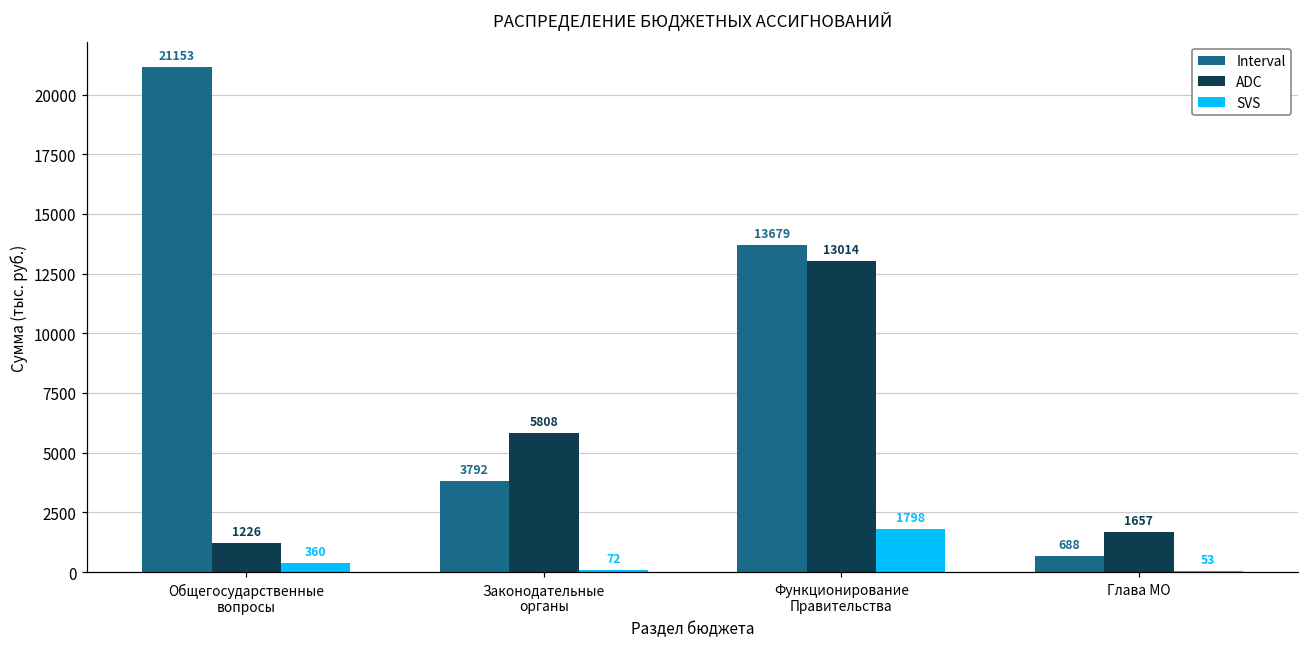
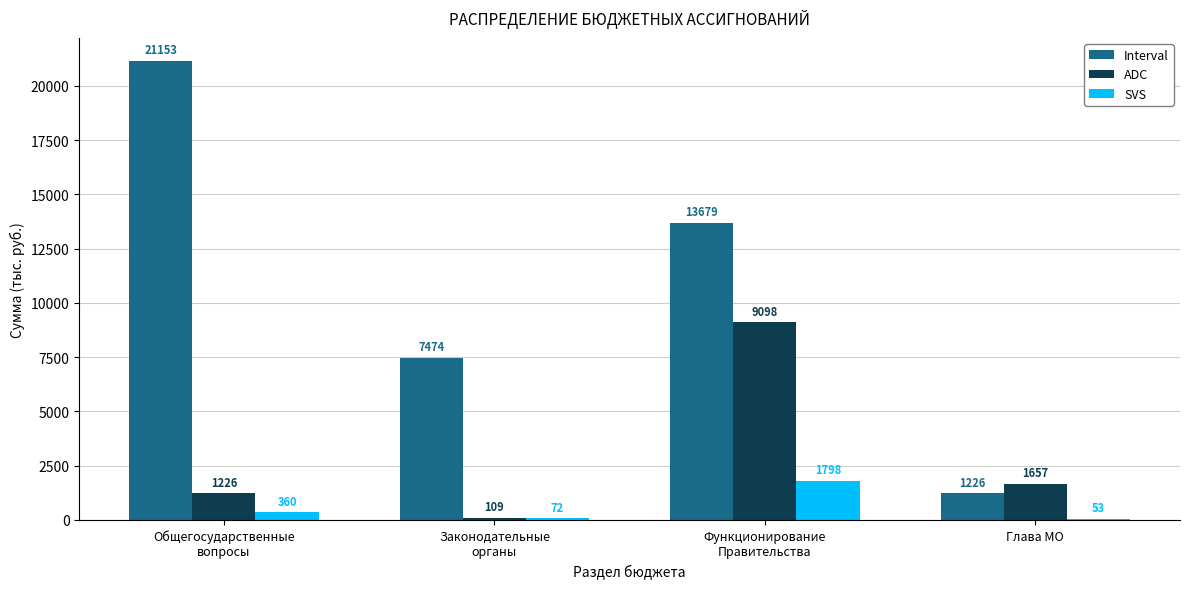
Interval, Законодательные органы: 3792 -> 7474
ADC, Законодательные органы: 5808 -> 109
ADC, Функционирование Правительства: 13014 -> 9098
Interval, Глава МО: 688 -> 1226
